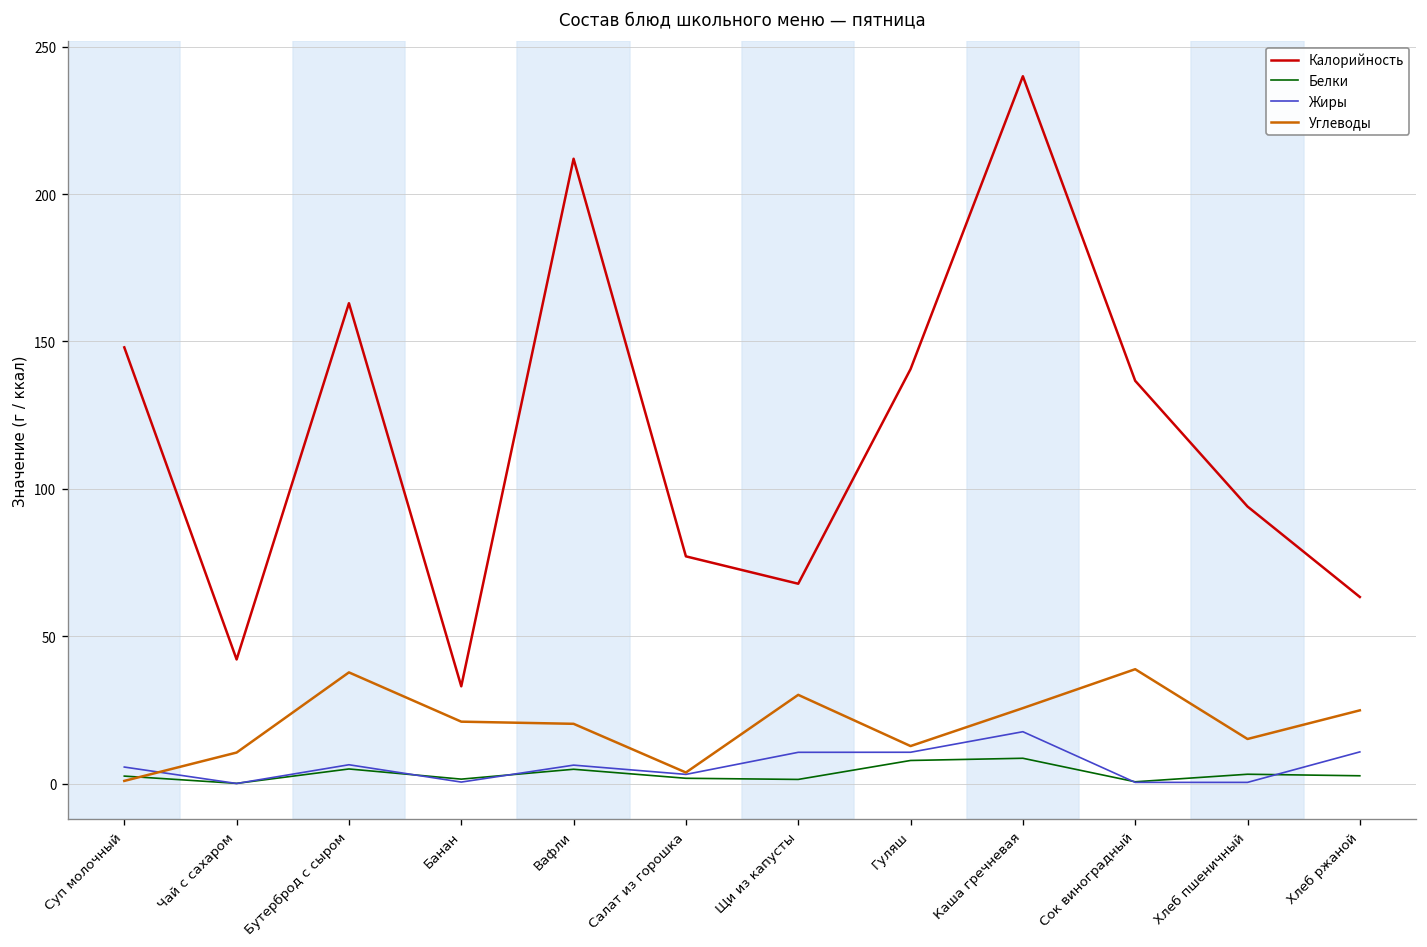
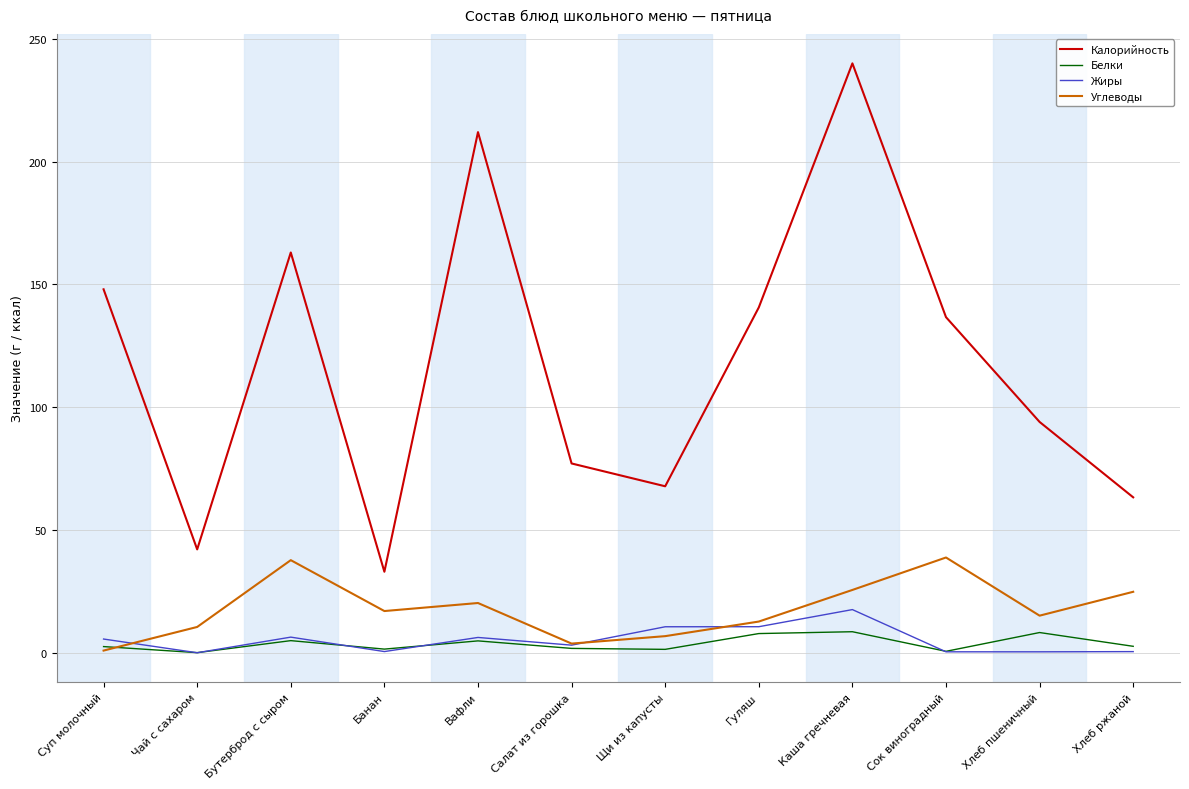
Углеводы, Банан: 21 -> 17
Углеводы, Щи из капусты: 30 -> 7
Белки, Хлеб пшеничный: 3 -> 8
Жиры, Хлеб ржаной: 11 -> 0
